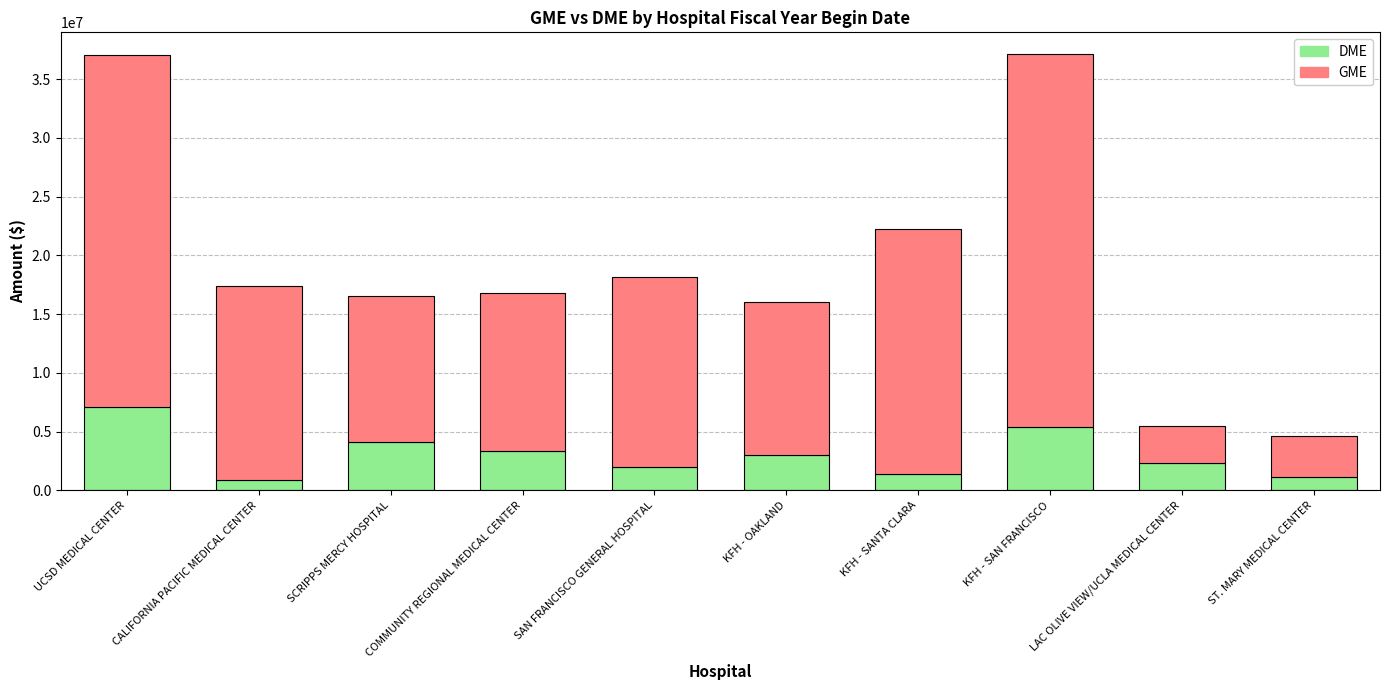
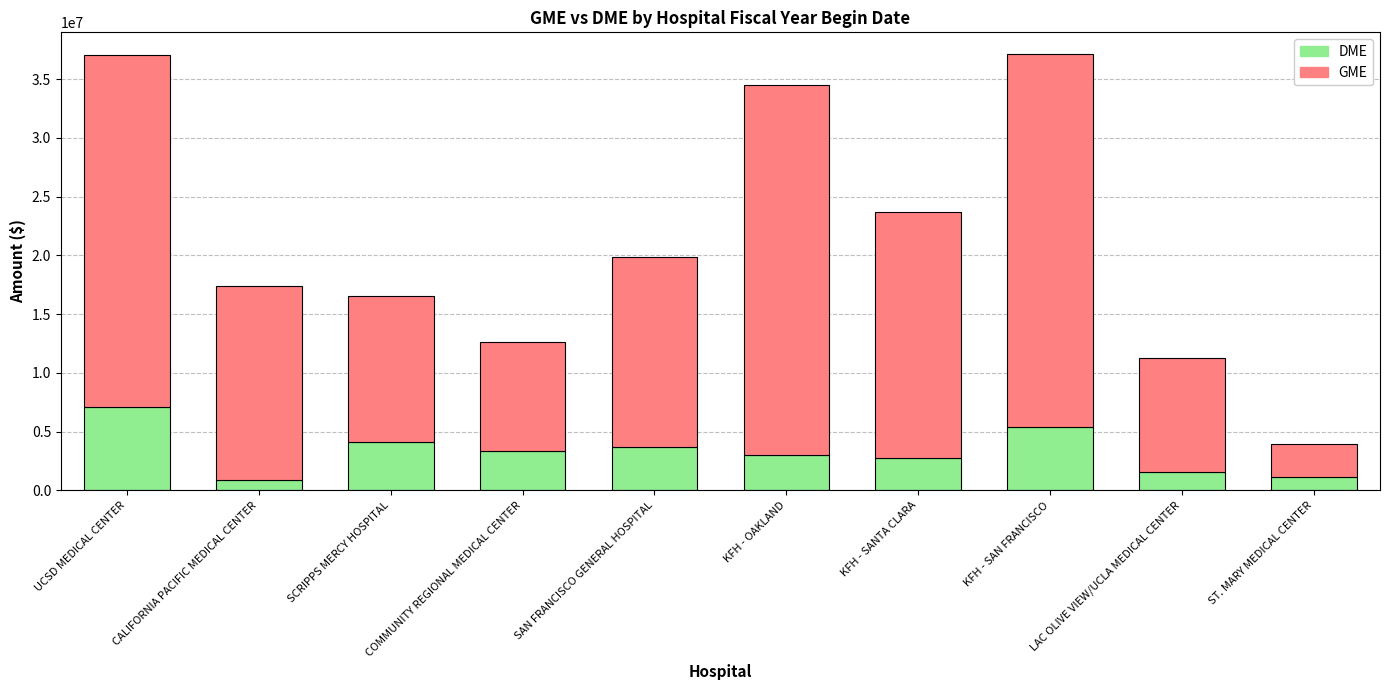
GME, COMMUNITY REGIONAL MEDICAL CENTER: 13400000 -> 9300000
DME, SAN FRANCISCO GENERAL HOSPITAL: 2000000 -> 3700000
GME, KFH - OAKLAND: 13000000 -> 31500000
DME, KFH - SANTA CLARA: 1400000 -> 2800000
DME, LAC OLIVE VIEW/UCLA MEDICAL CENTER: 2300000 -> 1500000
GME, LAC OLIVE VIEW/UCLA MEDICAL CENTER: 3100000 -> 9800000
GME, ST. MARY MEDICAL CENTER: 3500000 -> 2800000
